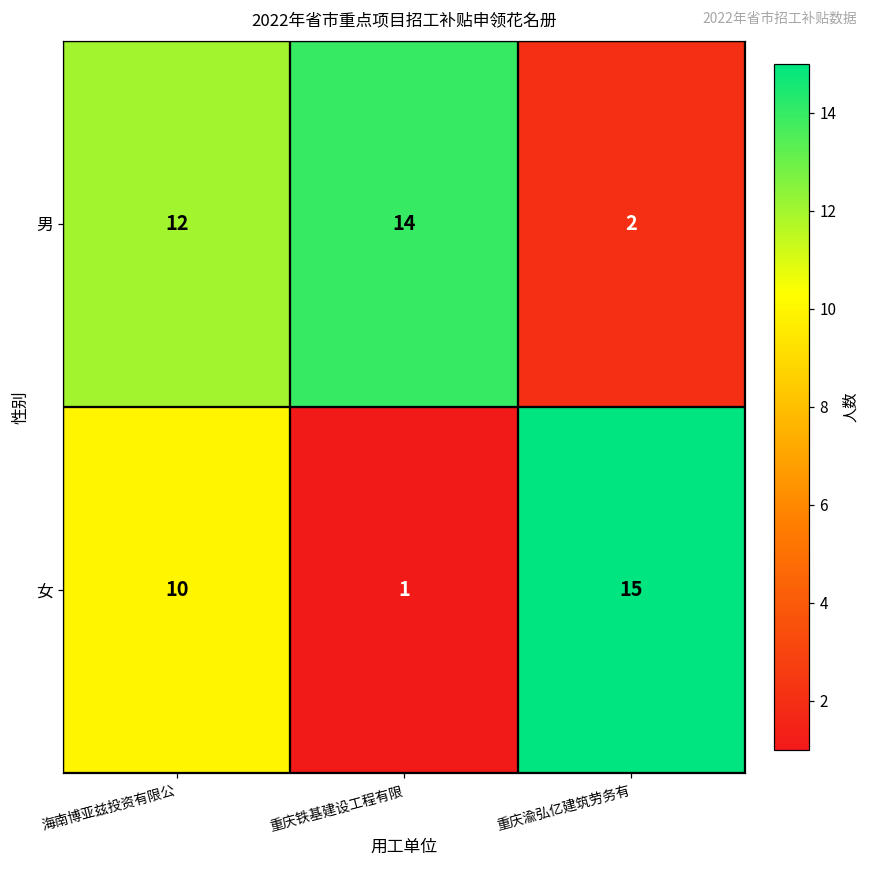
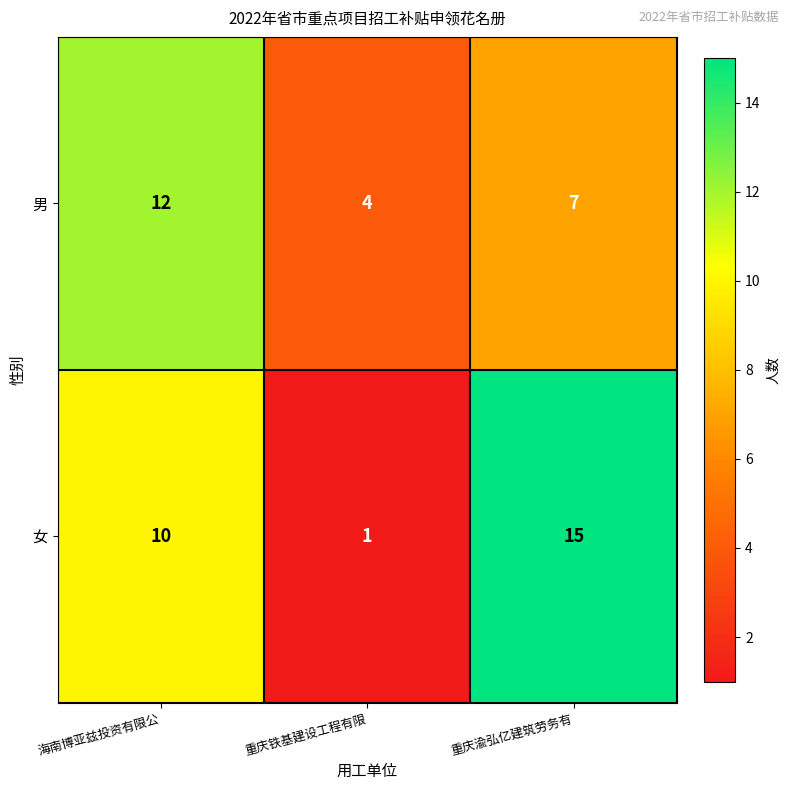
男, 重庆铁基建设工程有限: 14 -> 4
男, 重庆渝弘亿建筑劳务有: 2 -> 7
